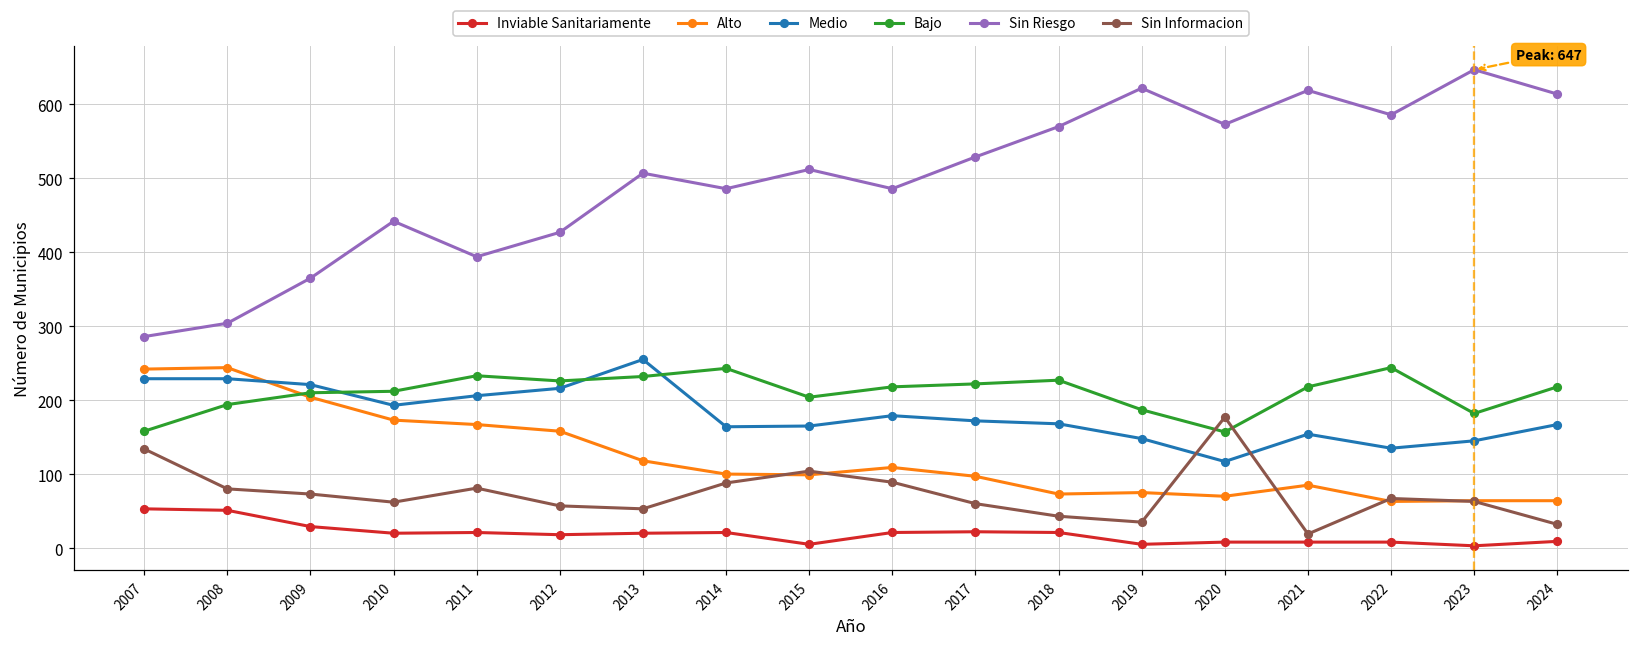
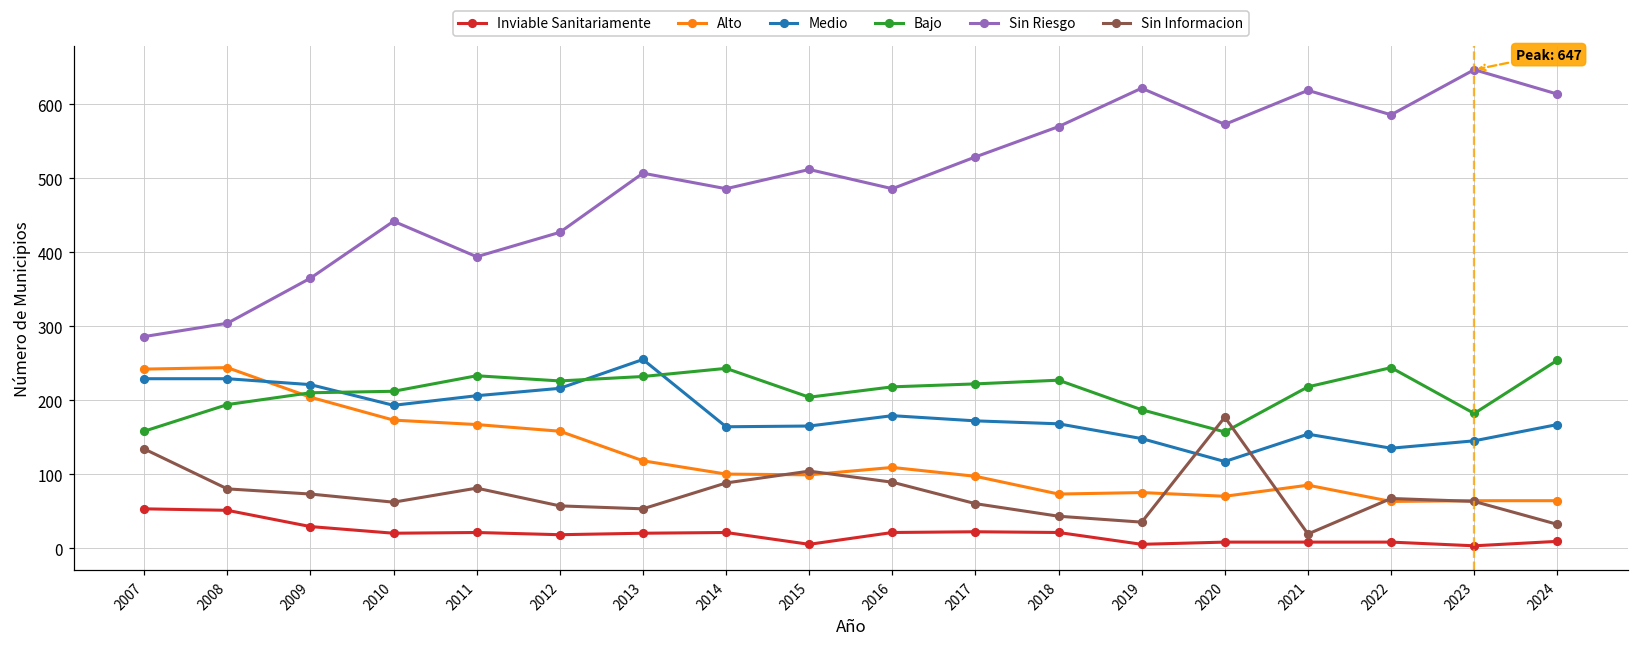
Bajo, 2024: 220 -> 250
